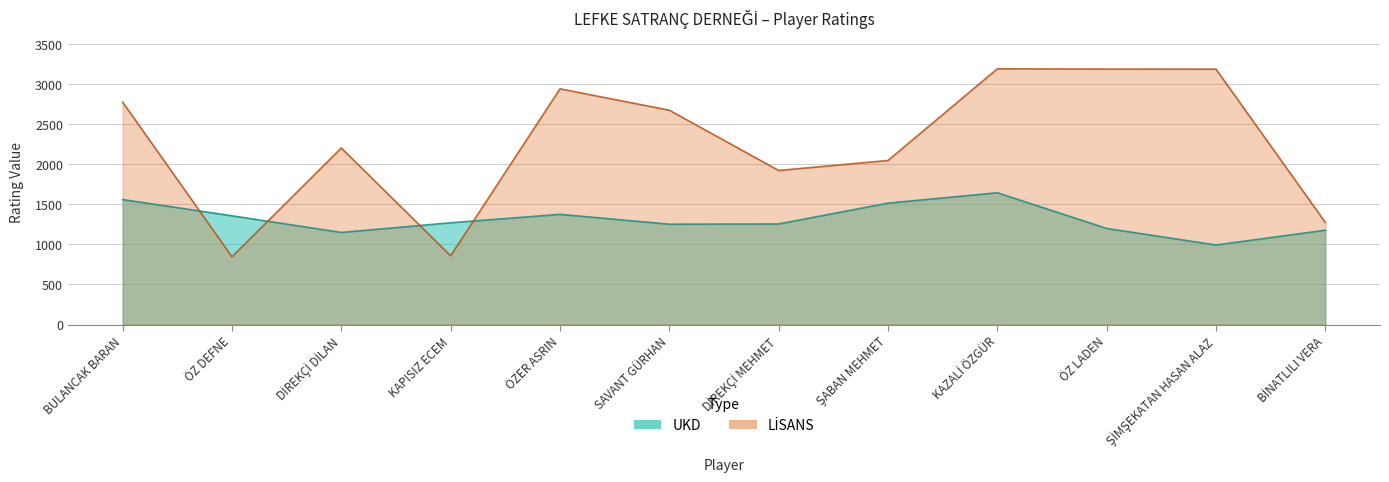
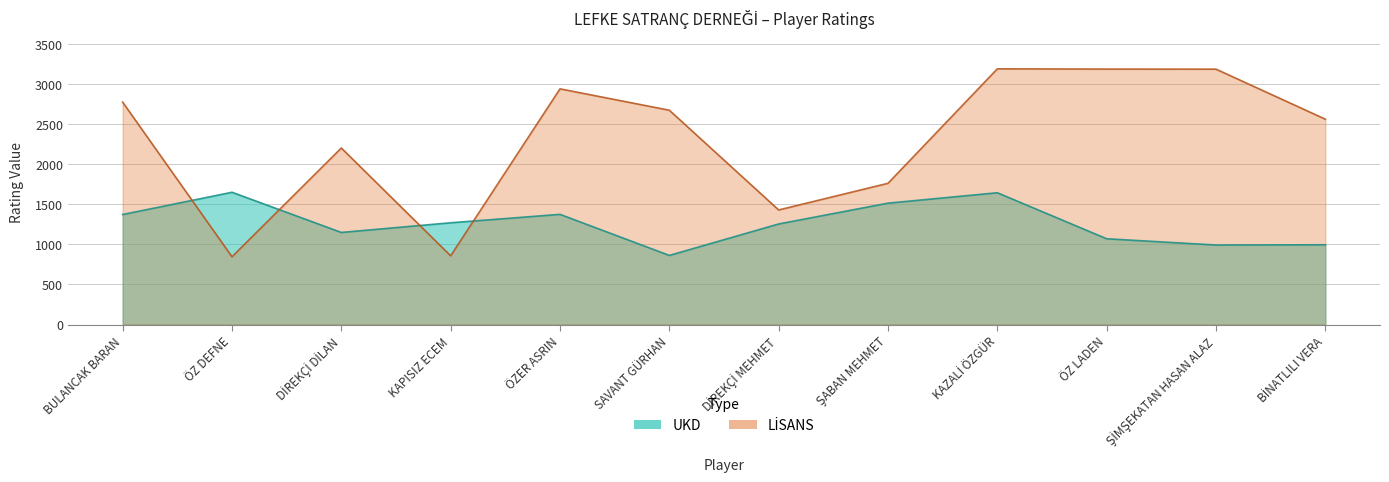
UKD, BULANCAK BARAN: 1600 -> 1400
UKD, ÖZ DEFNE: 1400 -> 1700
UKD, SAVANT GÜRHAN: 1300 -> 900
LİSANS, DİREKÇİ MEHMET: 1900 -> 1400
LİSANS, ŞABAN MEHMET: 2000 -> 1800
UKD, ÖZ LADEN: 1200 -> 1100
UKD, BİNATLILI VERA: 1200 -> 1000
LİSANS, BİNATLILI VERA: 1300 -> 2600
